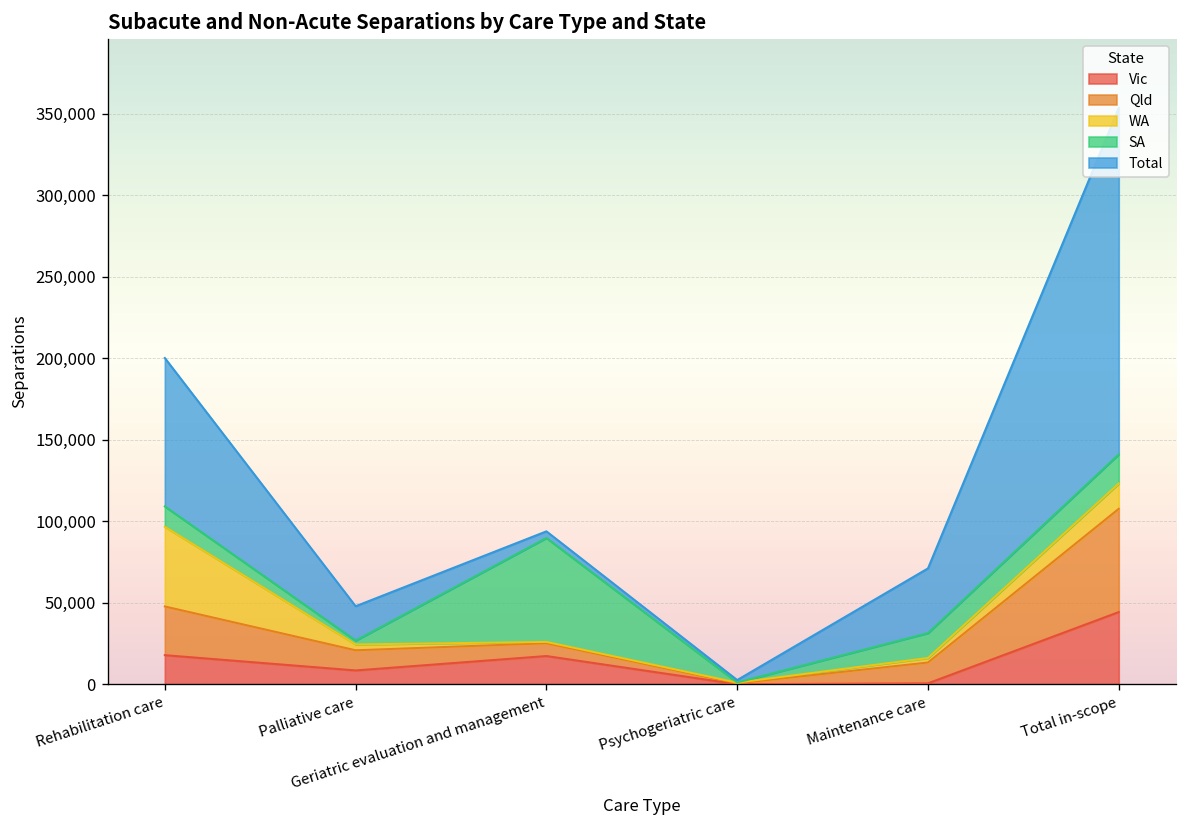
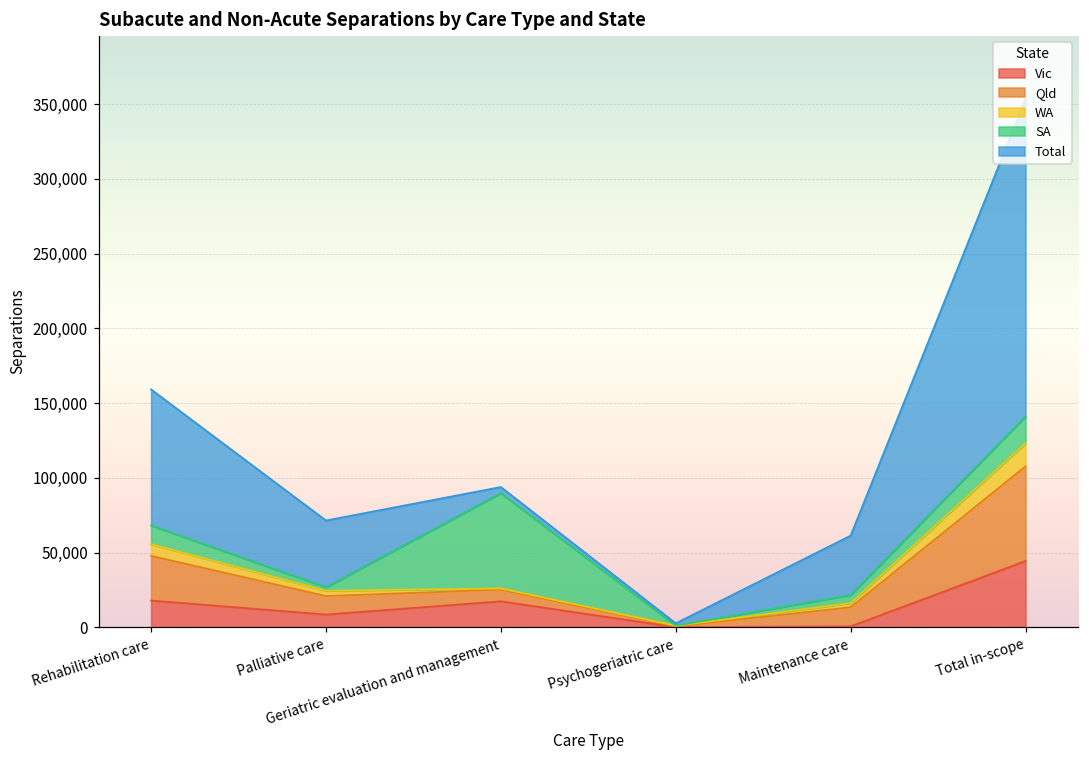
WA, Rehabilitation care: 49,000 -> 8,000
Total, Palliative care: 21,000 -> 45,000
SA, Maintenance care: 15,000 -> 5,000
